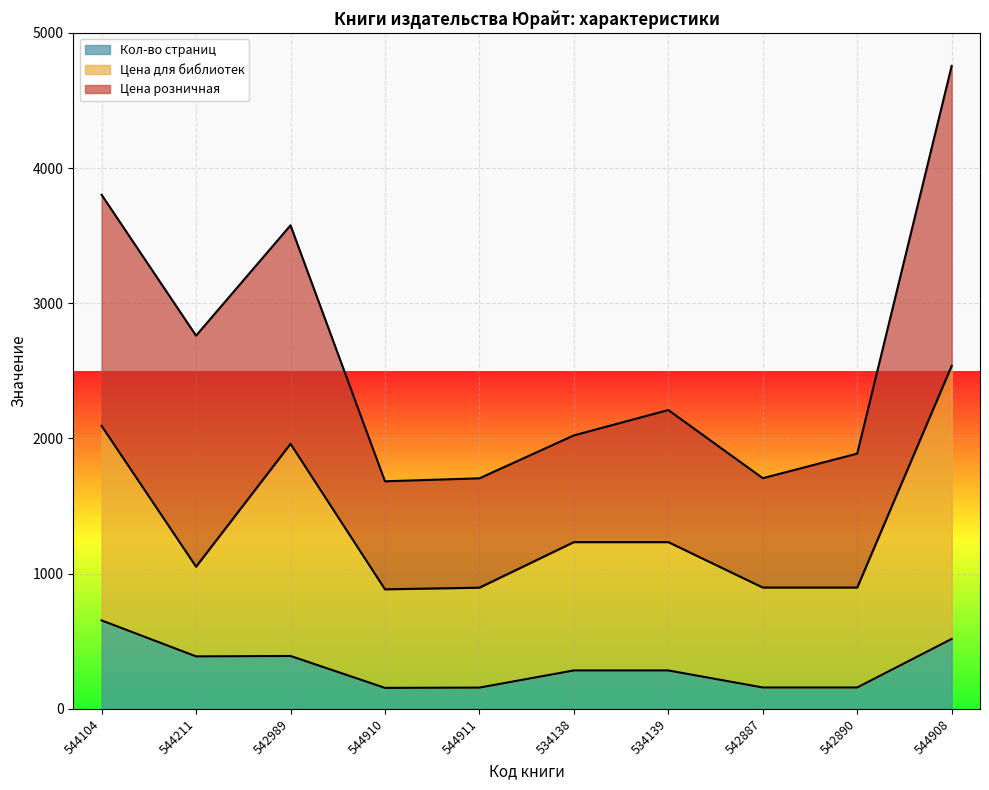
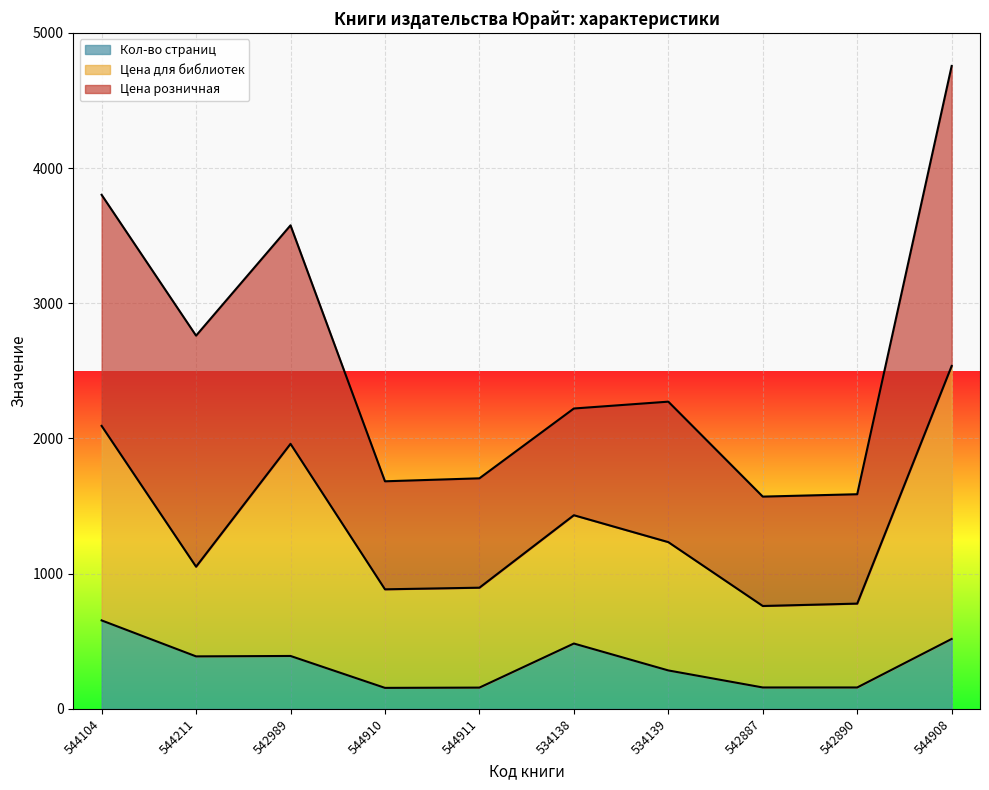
Кол-во страниц, 534138: 280 -> 480
Цена розничная, 534139: 980 -> 1040
Цена для библиотек, 542887: 740 -> 600
Цена для библиотек, 542890: 740 -> 620
Цена розничная, 542890: 990 -> 810
